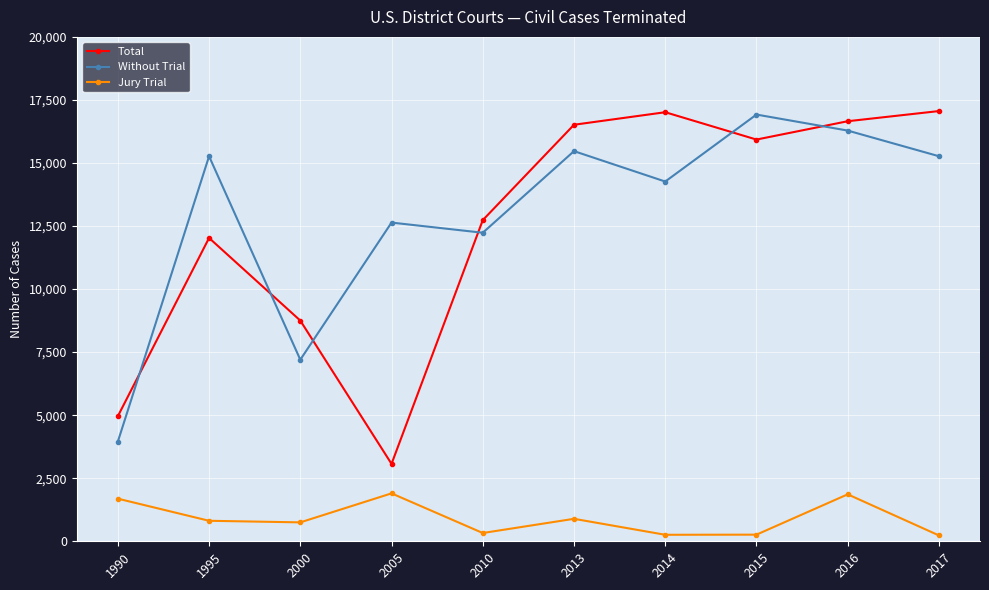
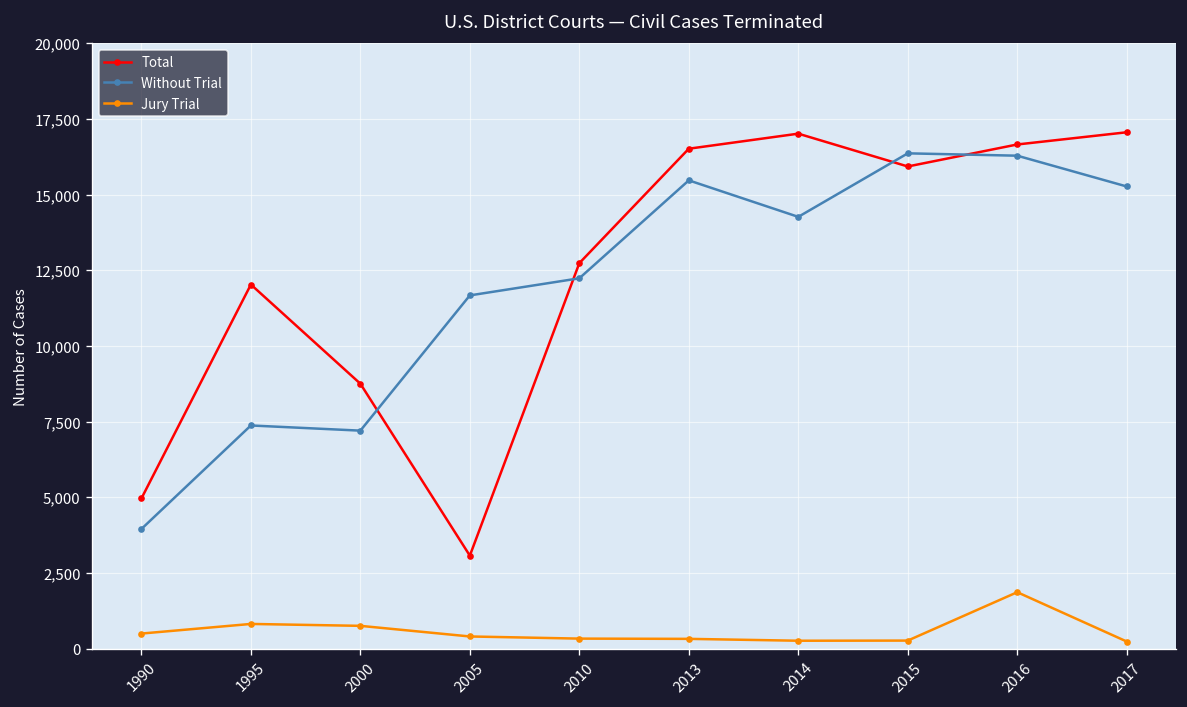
Jury Trial, 1990: 1,700 -> 500
Without Trial, 1995: 15,300 -> 7,400
Without Trial, 2005: 12,600 -> 11,700
Jury Trial, 2005: 1,900 -> 400
Jury Trial, 2013: 900 -> 300
Without Trial, 2015: 16,900 -> 16,400
